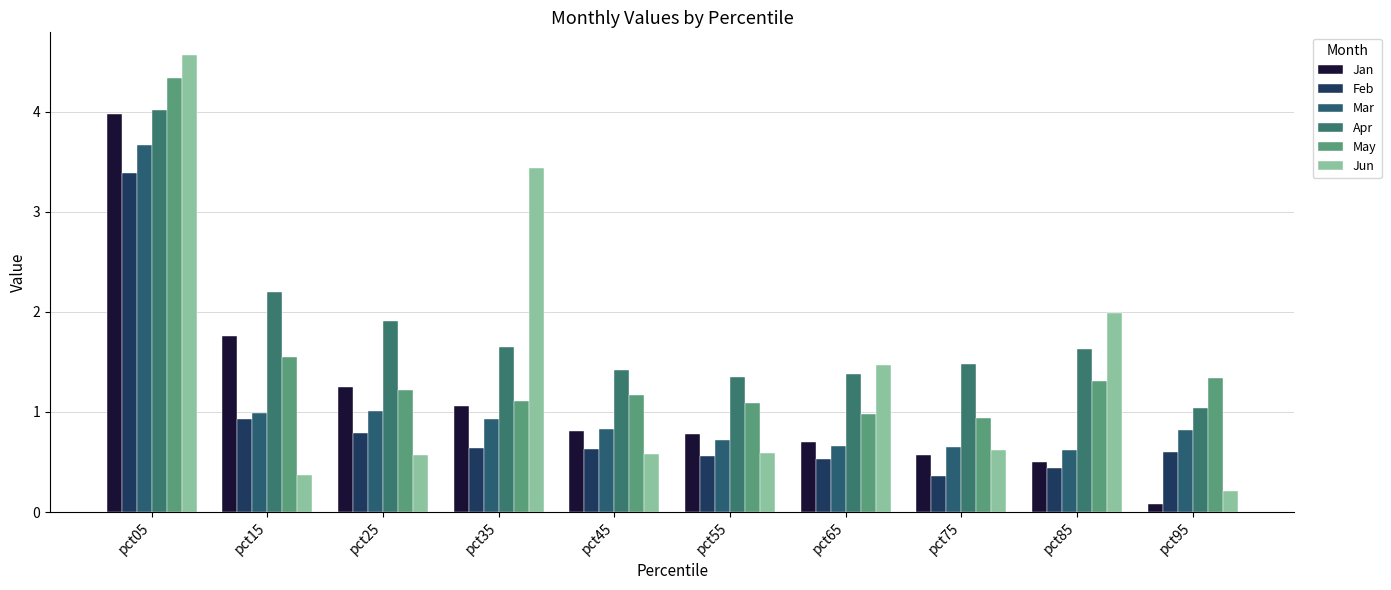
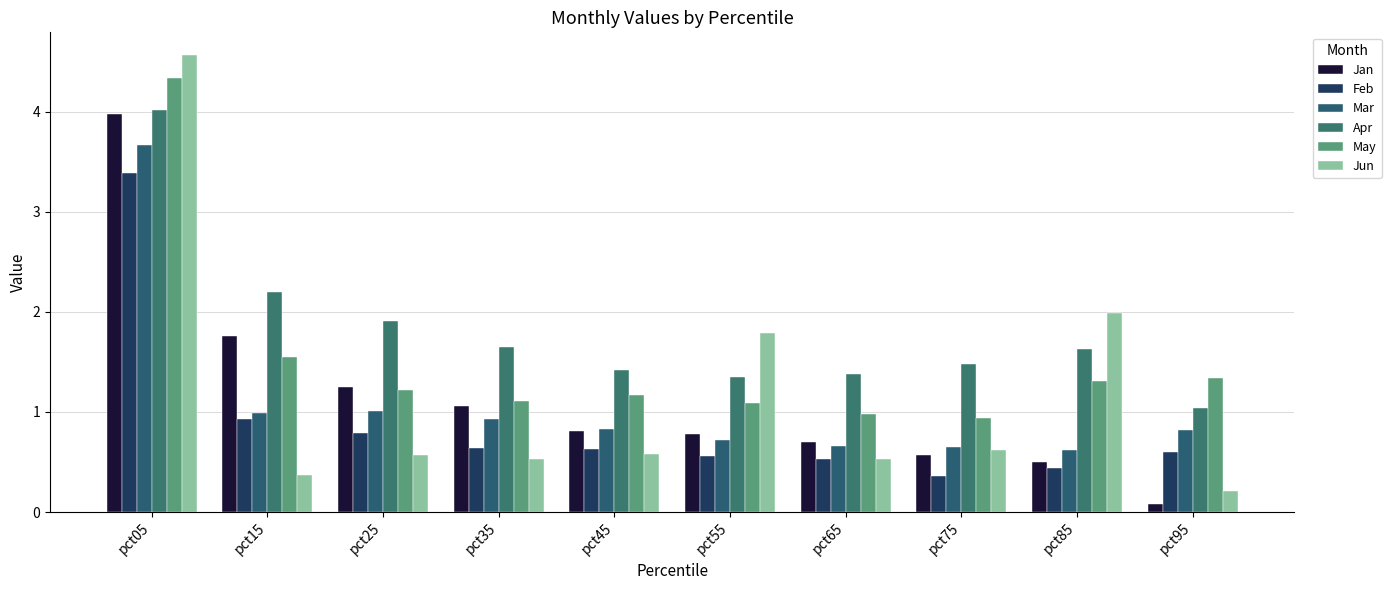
Jun, pct35: 3.44 -> 0.53
Jun, pct55: 0.59 -> 1.79
Jun, pct65: 1.47 -> 0.53
